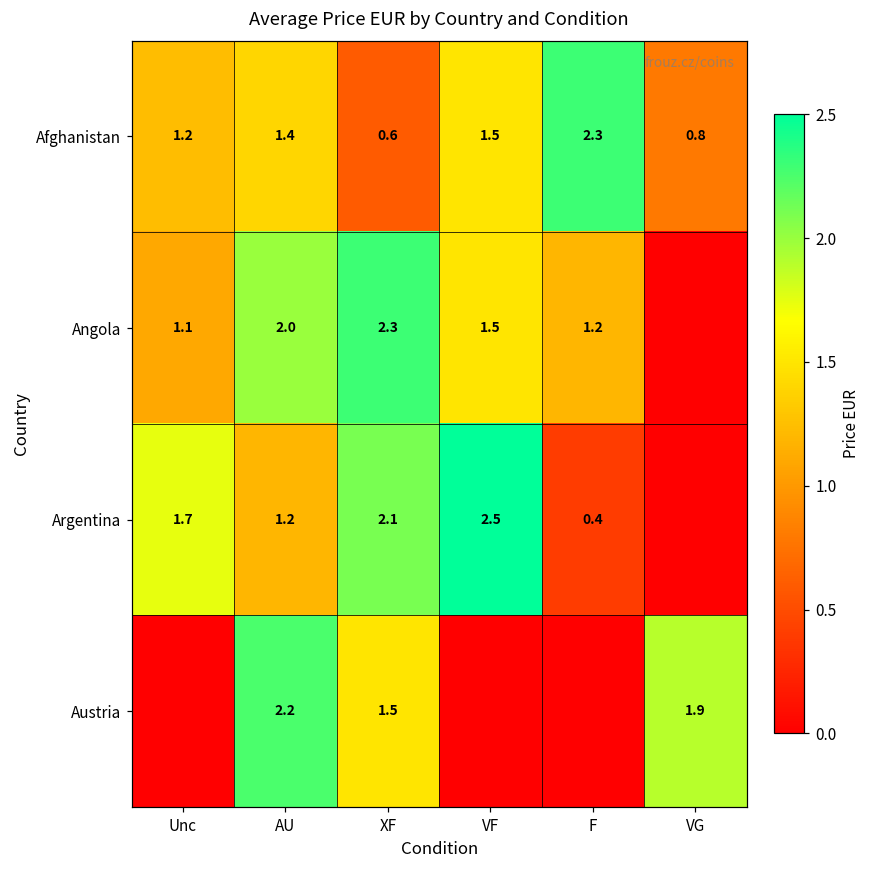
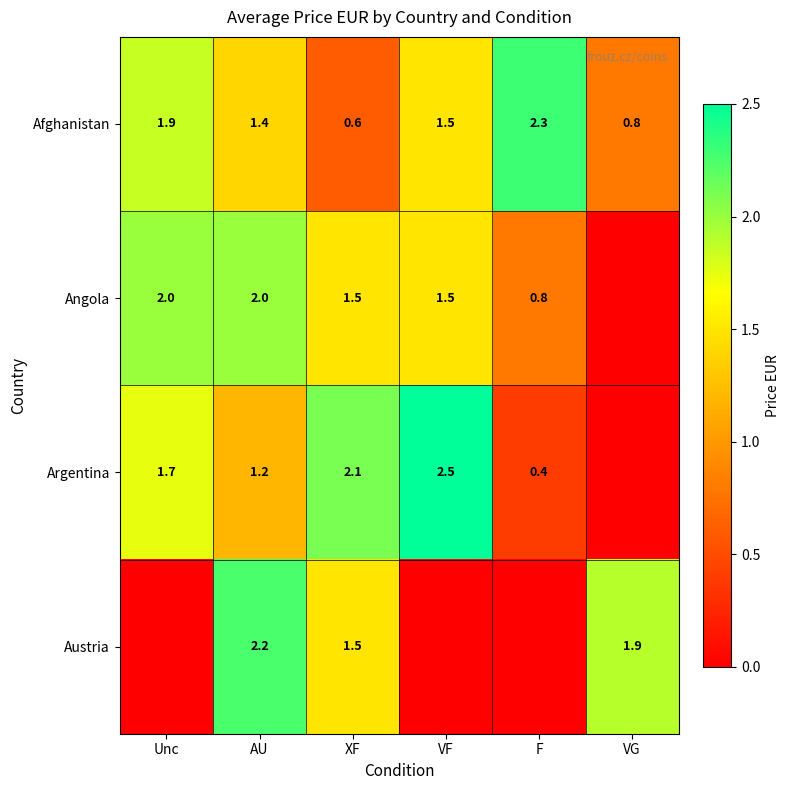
Afghanistan, Unc: 1.2 -> 1.9
Angola, Unc: 1.1 -> 2.0
Angola, XF: 2.3 -> 1.5
Angola, F: 1.2 -> 0.8
